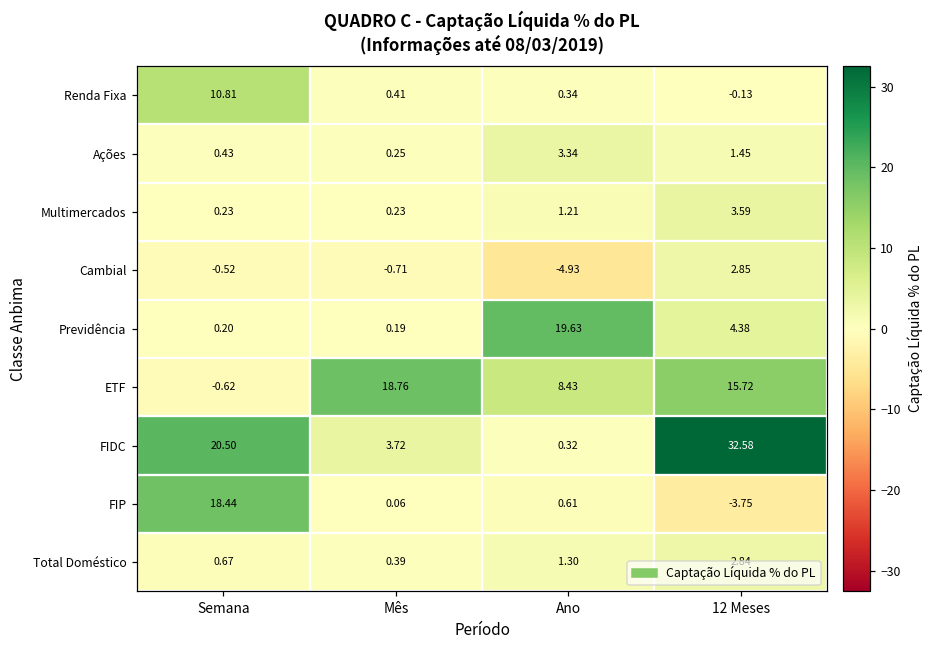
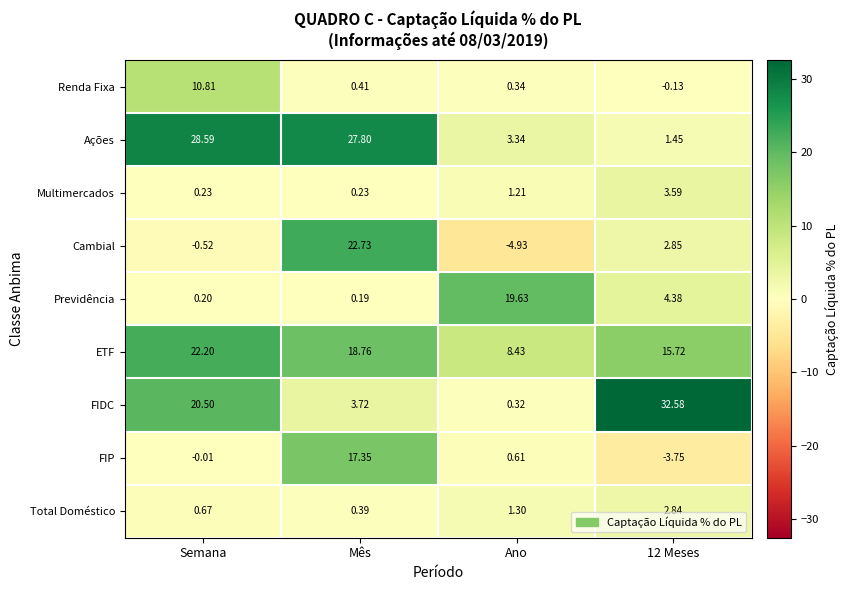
Ações, Semana: 0.43 -> 28.59
Ações, Mês: 0.25 -> 27.80
Cambial, Mês: -0.71 -> 22.73
ETF, Semana: -0.62 -> 22.20
FIP, Semana: 18.44 -> -0.01
FIP, Mês: 0.06 -> 17.35
